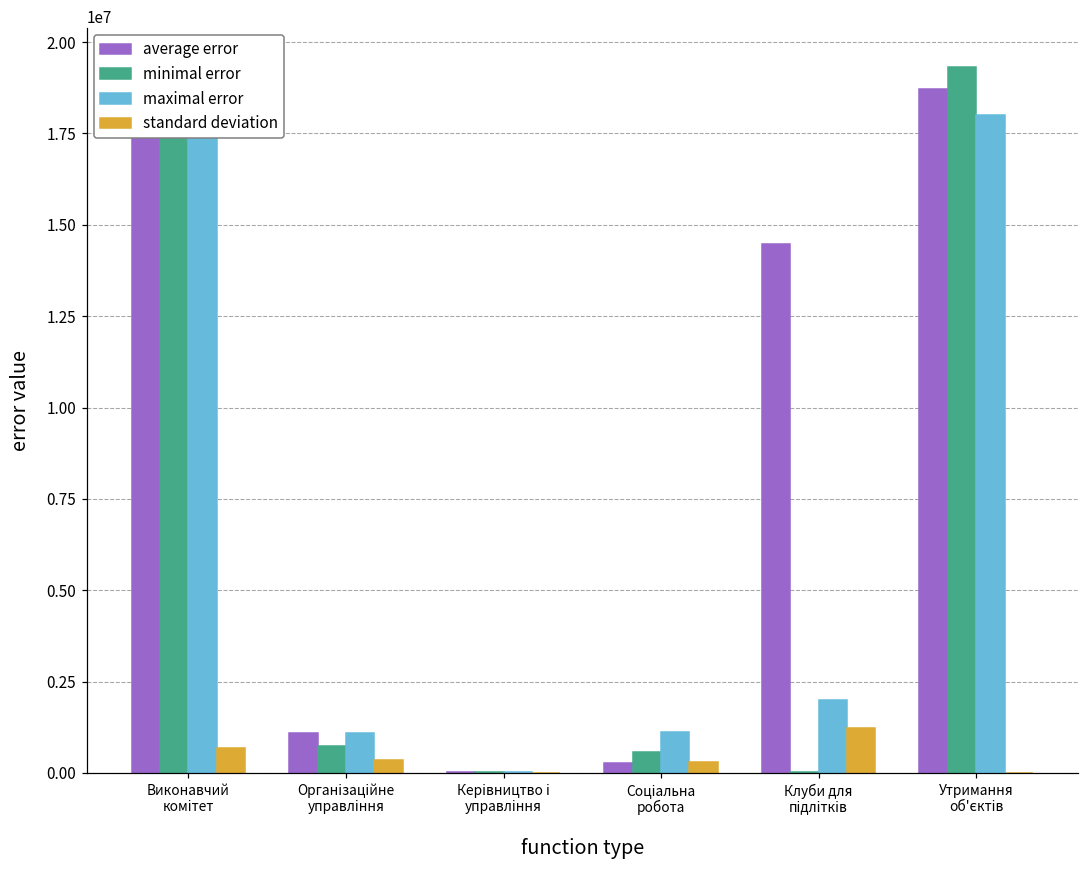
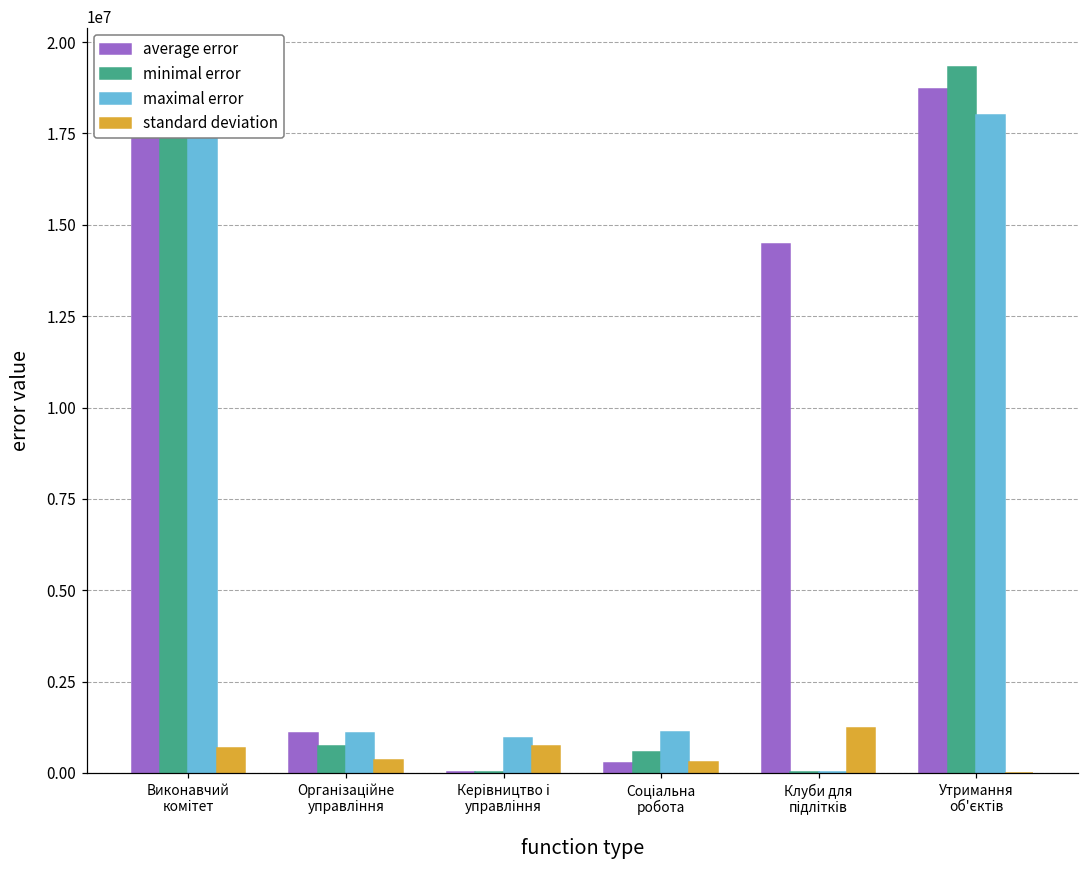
maximal error, Керівництво і управління: 0 -> 900000
standard deviation, Керівництво і управління: 0 -> 700000
maximal error, Клуби для підлітків: 2000000 -> 0
